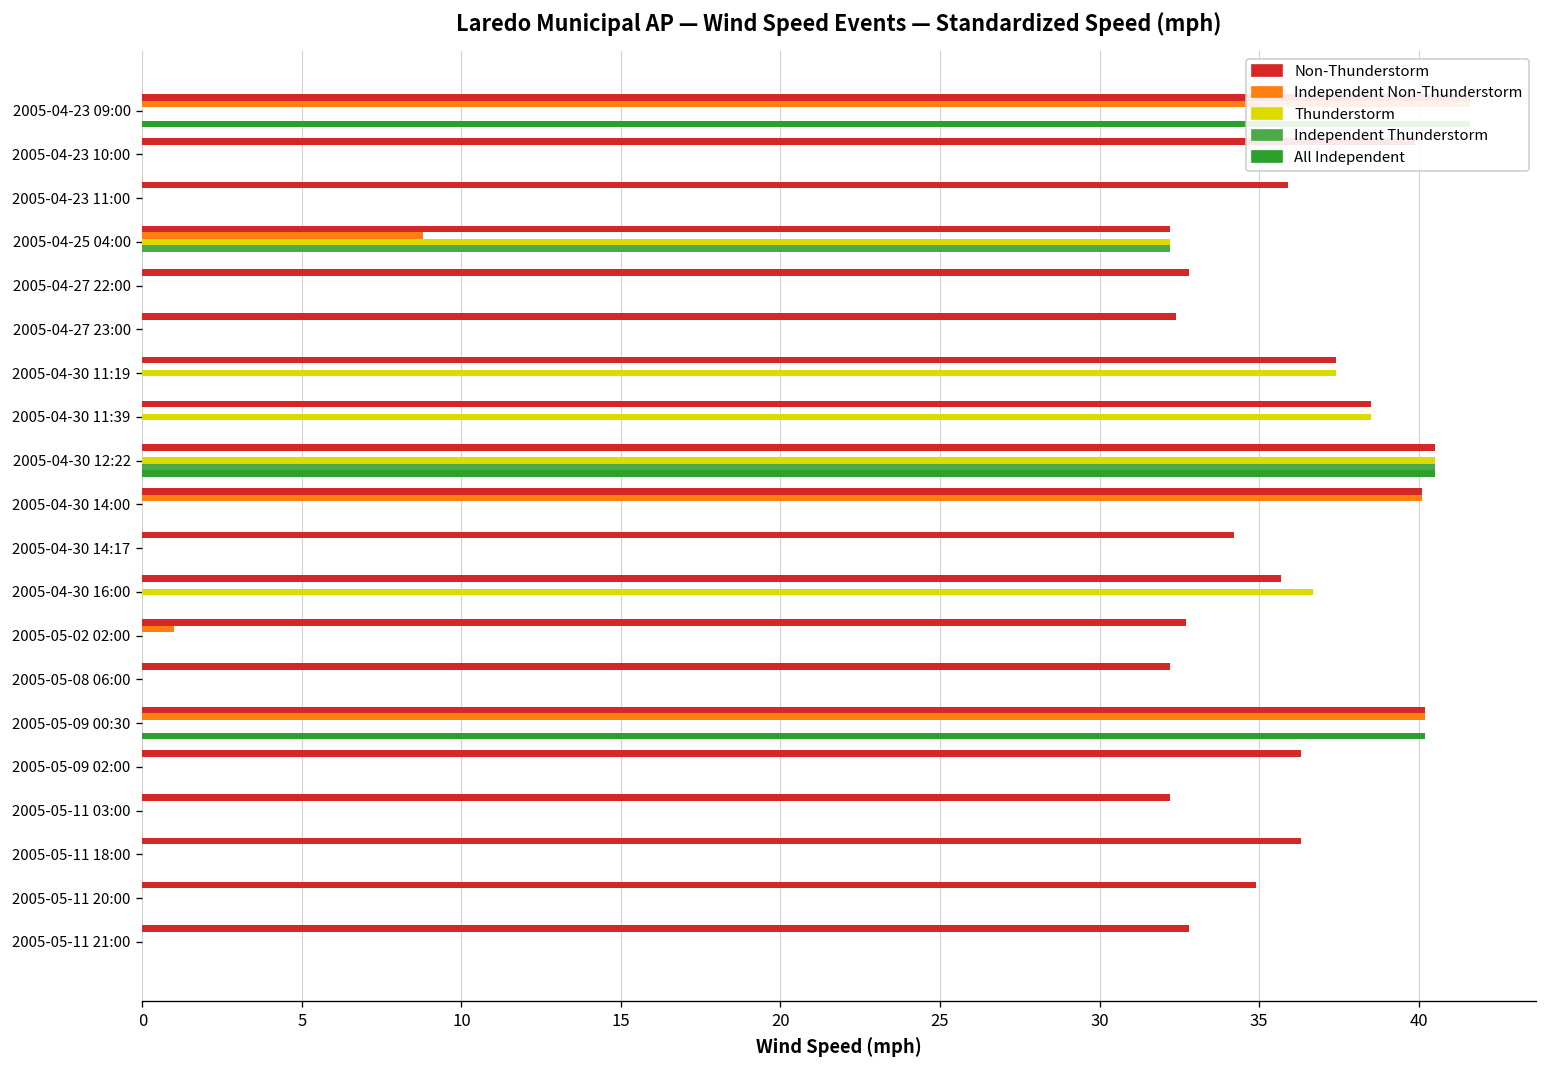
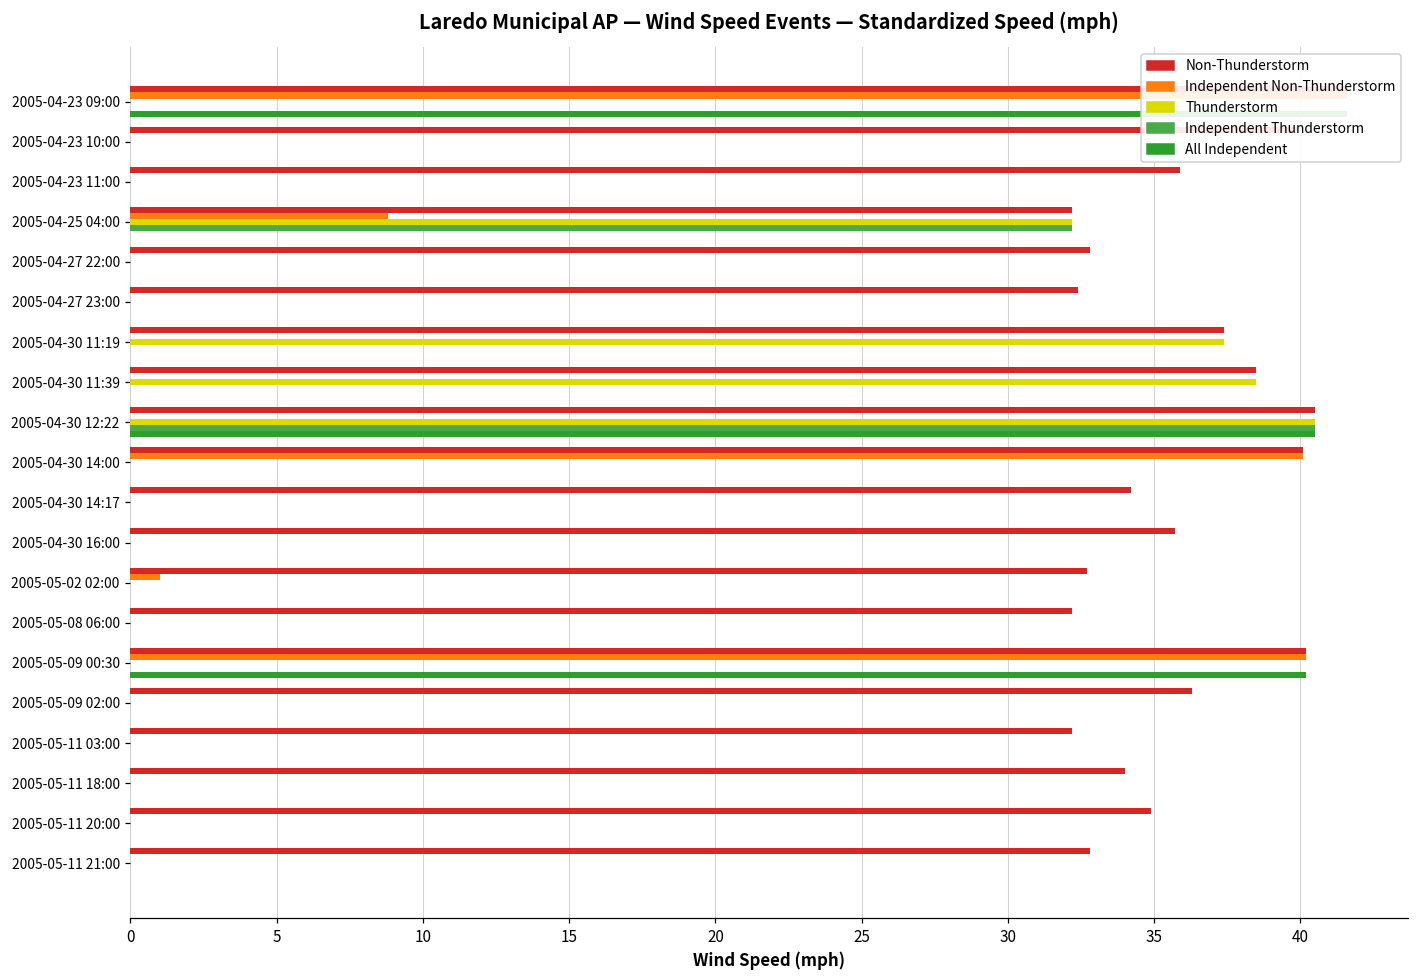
Thunderstorm, 2005-04-30 16:00: 36.7 -> 0.0
Non-Thunderstorm, 2005-05-11 18:00: 36.3 -> 34.0
